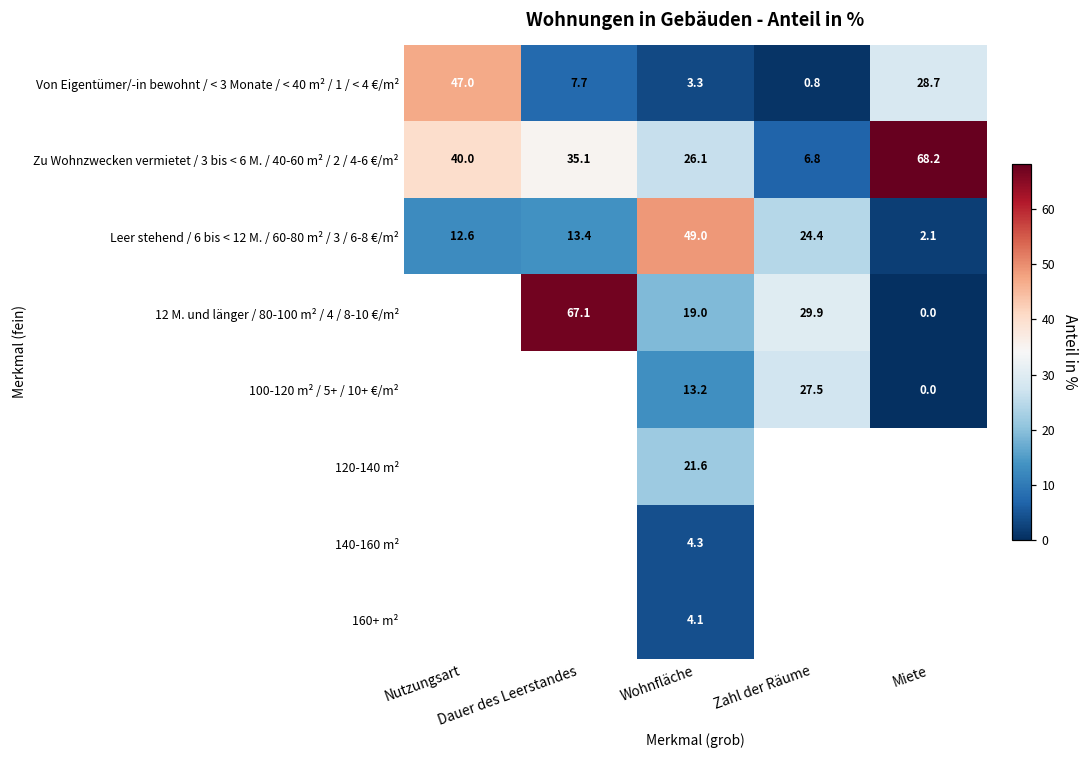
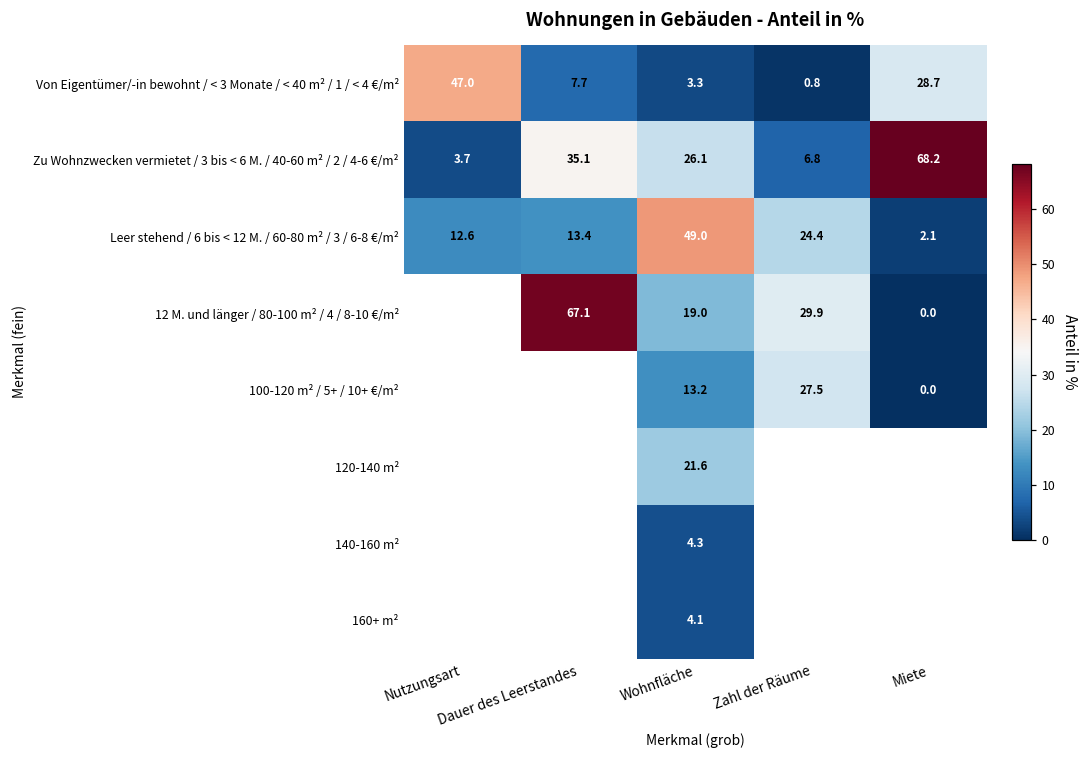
Zu Wohnzwecken vermietet / 3 bis < 6 M. / 40-60 m² / 2 / 4-6 €/m², Nutzungsart: 40.0 -> 3.7
